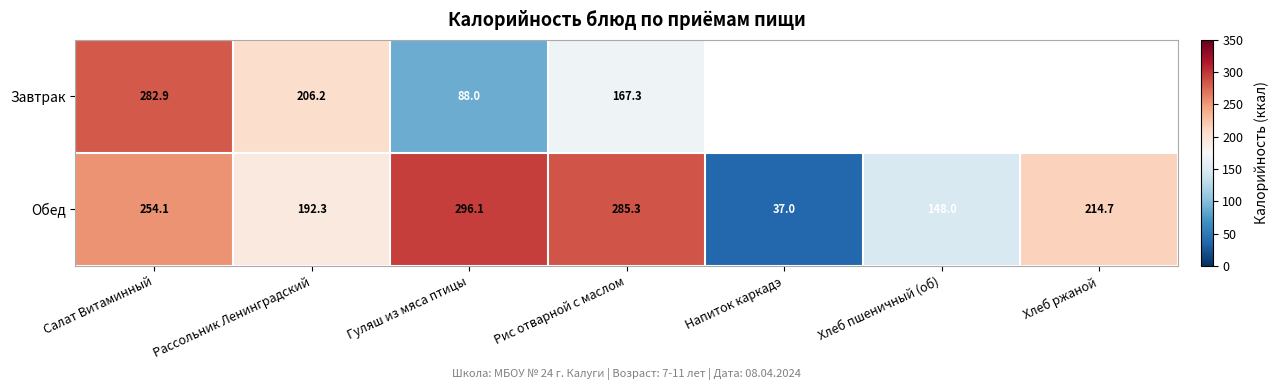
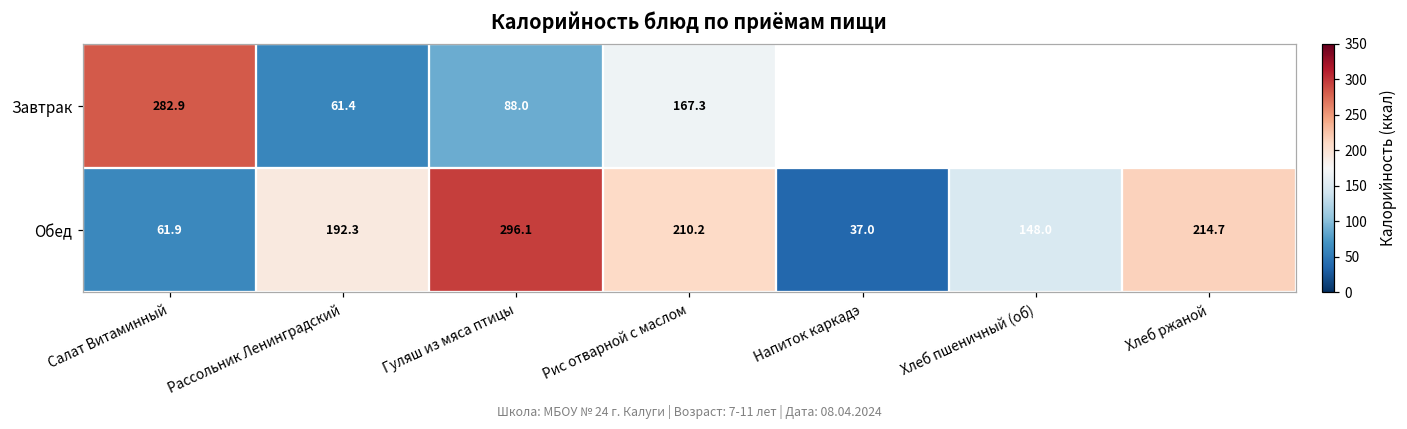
Завтрак, Рассольник Ленинградский: 206.2 -> 61.4
Обед, Салат Витаминный: 254.1 -> 61.9
Обед, Рис отварной с маслом: 285.3 -> 210.2
